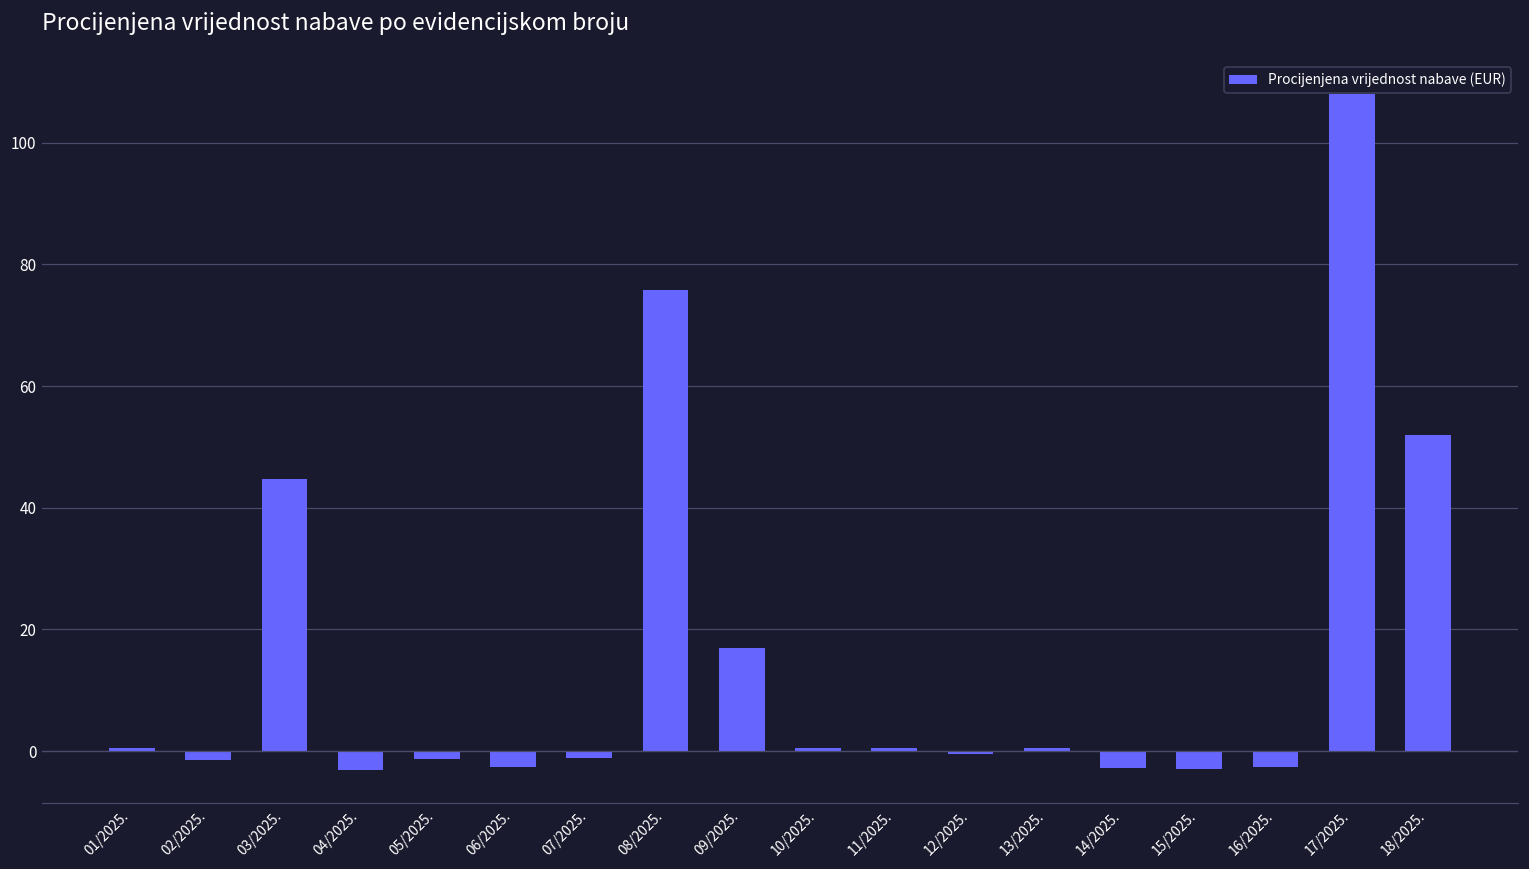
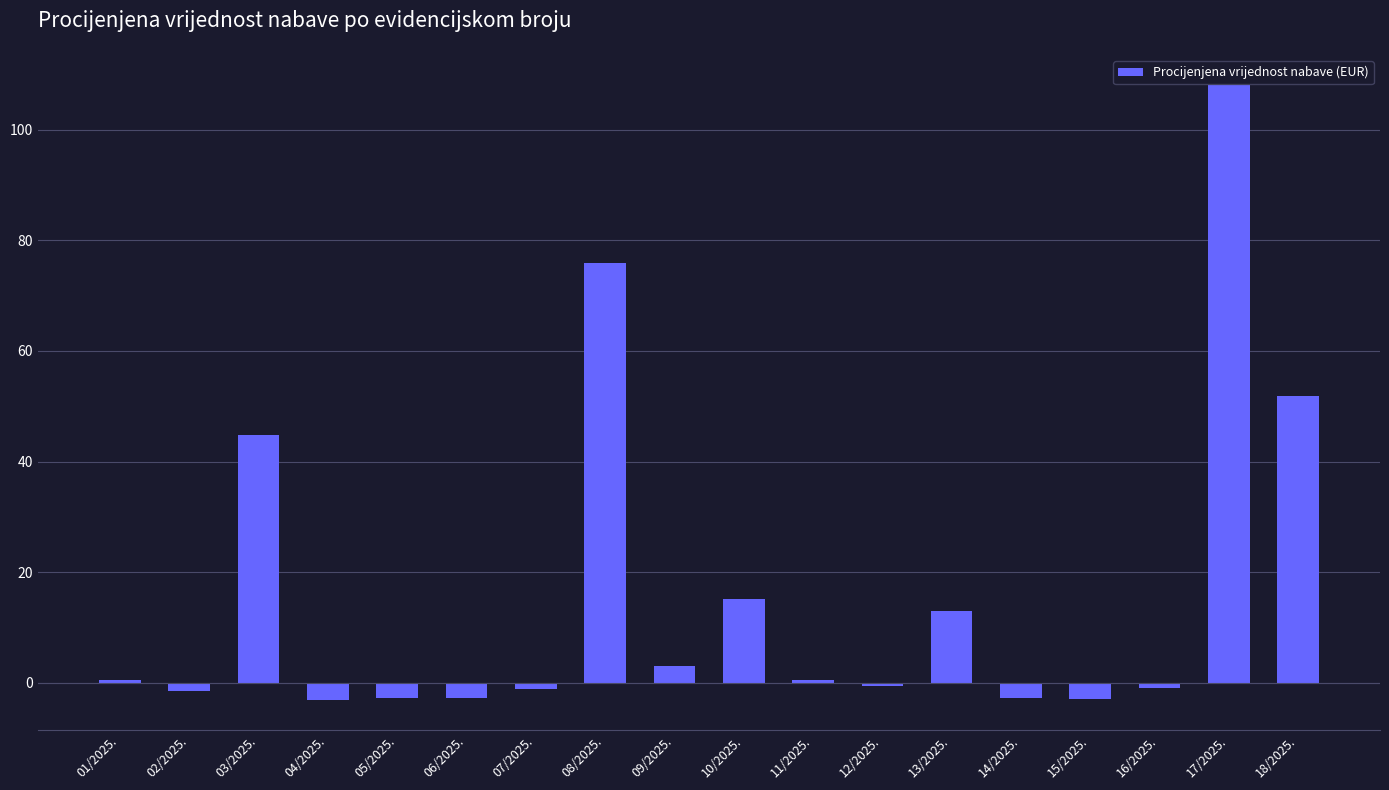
05/2025.: -1 -> -3
09/2025.: 17 -> 3
10/2025.: 1 -> 15
13/2025.: 1 -> 13
16/2025.: -3 -> -1
